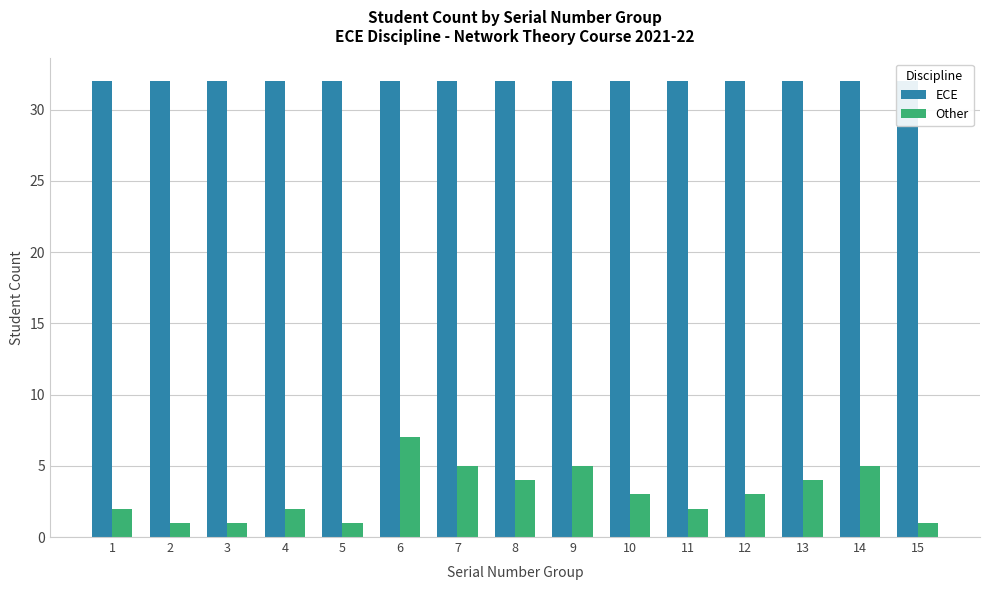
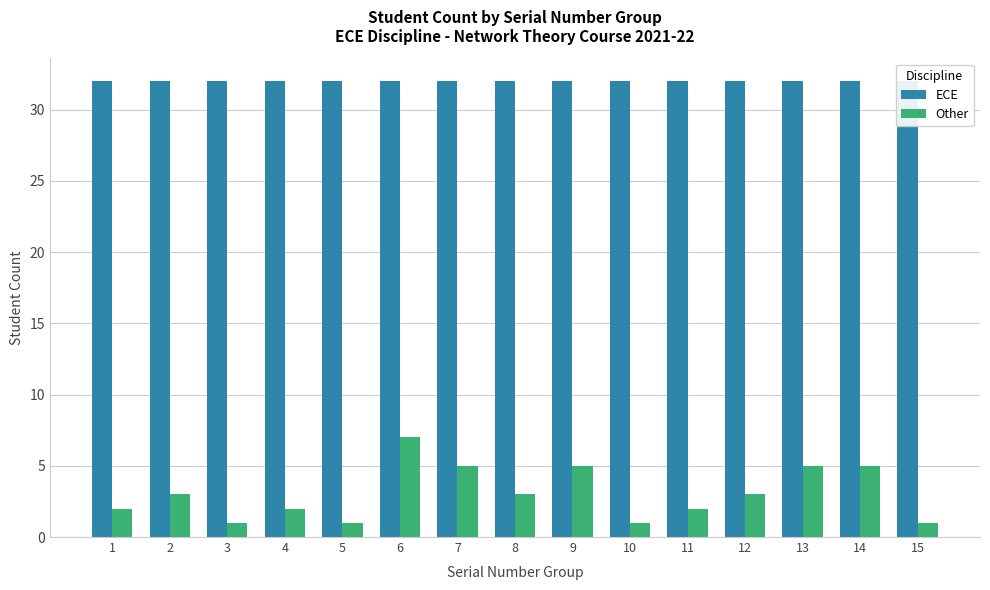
Other, 2: 1 -> 3
Other, 8: 4 -> 3
Other, 10: 3 -> 1
Other, 13: 4 -> 5
